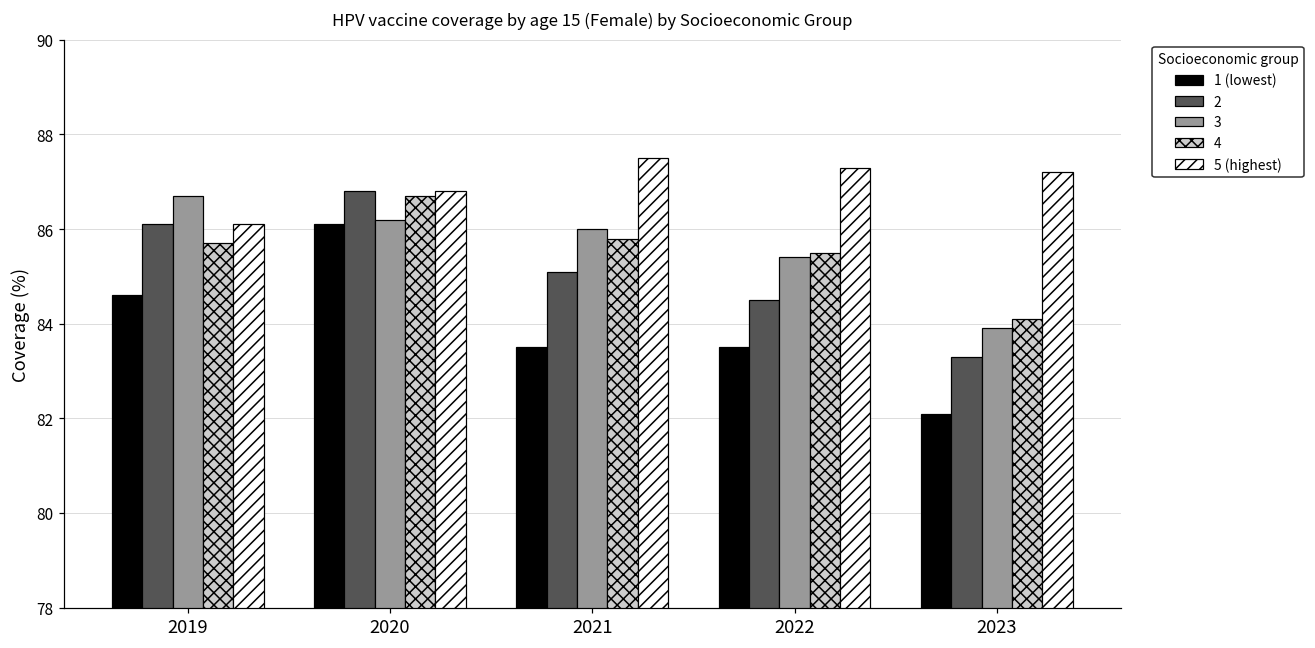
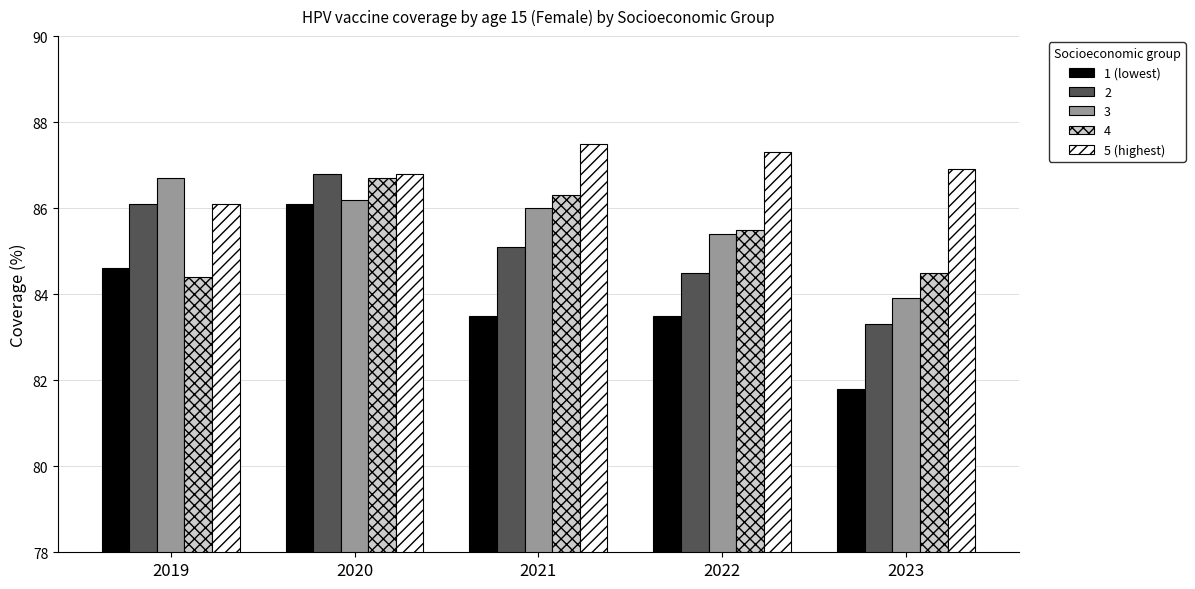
4, 2019: 85.7 -> 84.4
4, 2021: 85.8 -> 86.3
1 (lowest), 2023: 82.1 -> 81.8
4, 2023: 84.1 -> 84.5
5 (highest), 2023: 87.2 -> 86.9
